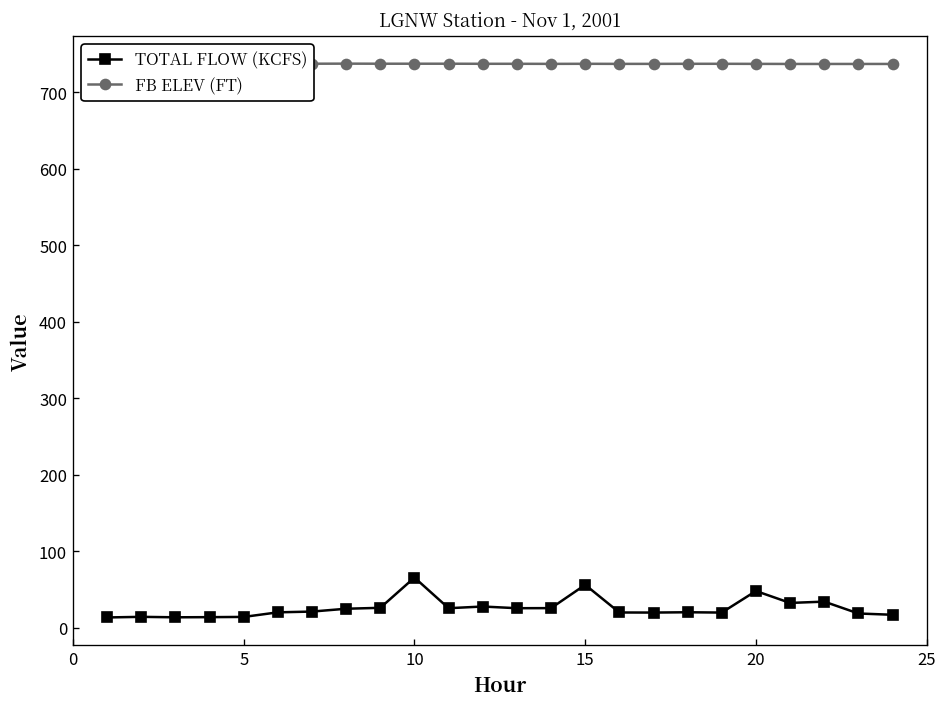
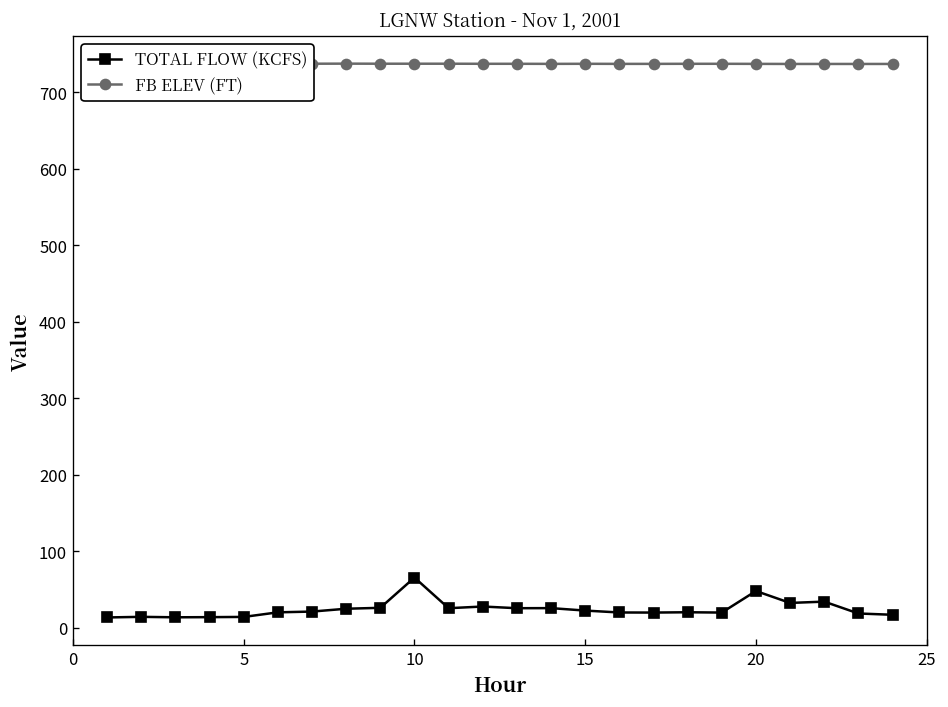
TOTAL FLOW (KCFS), 15: 60 -> 20
